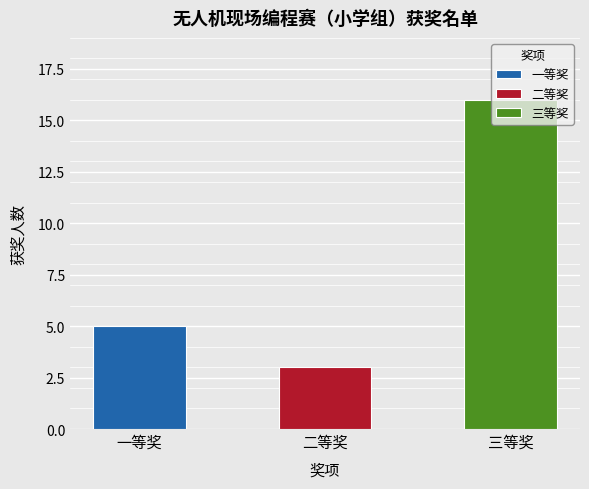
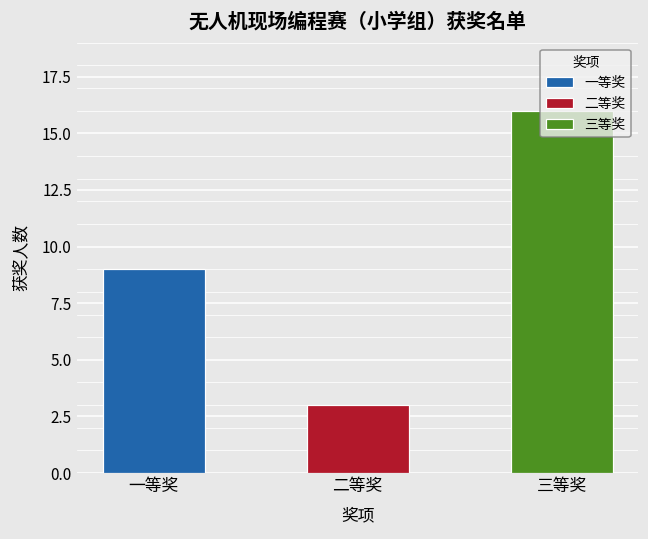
一等奖: 5 -> 9
